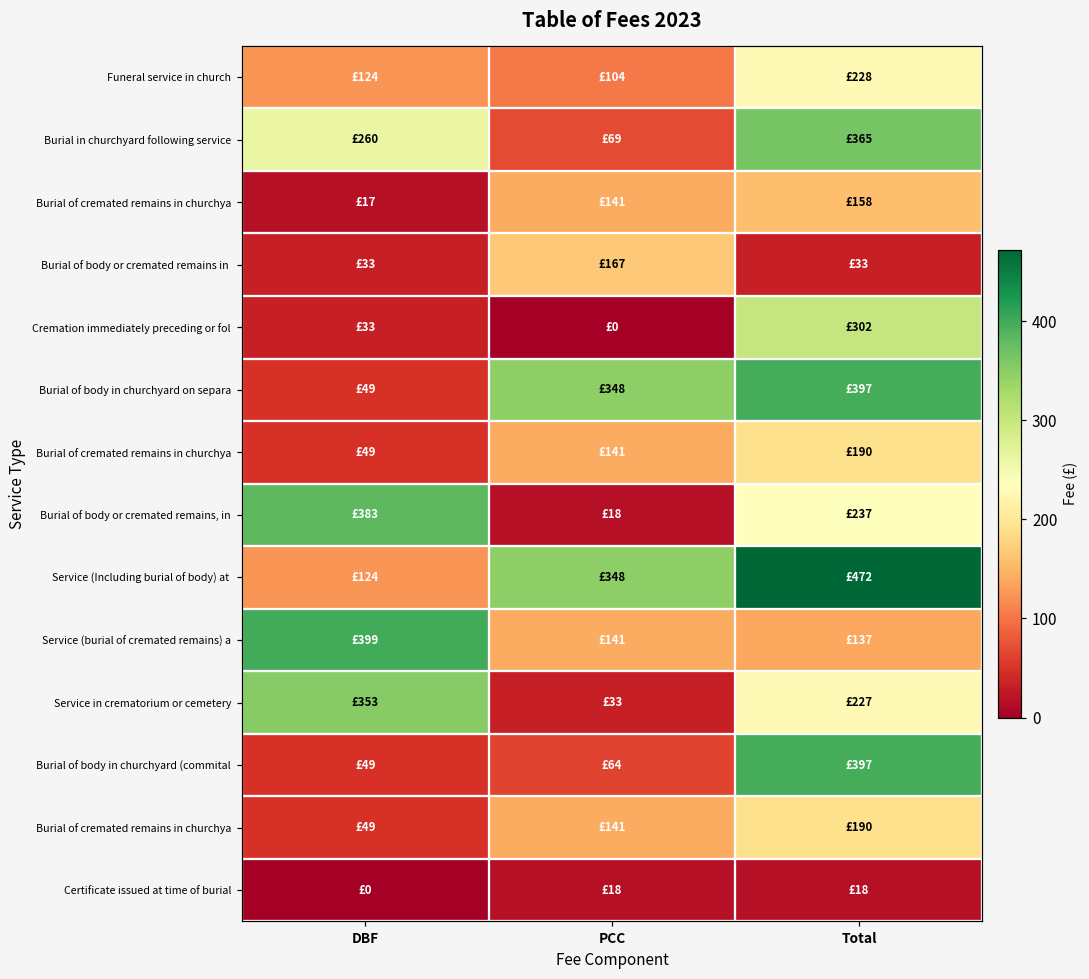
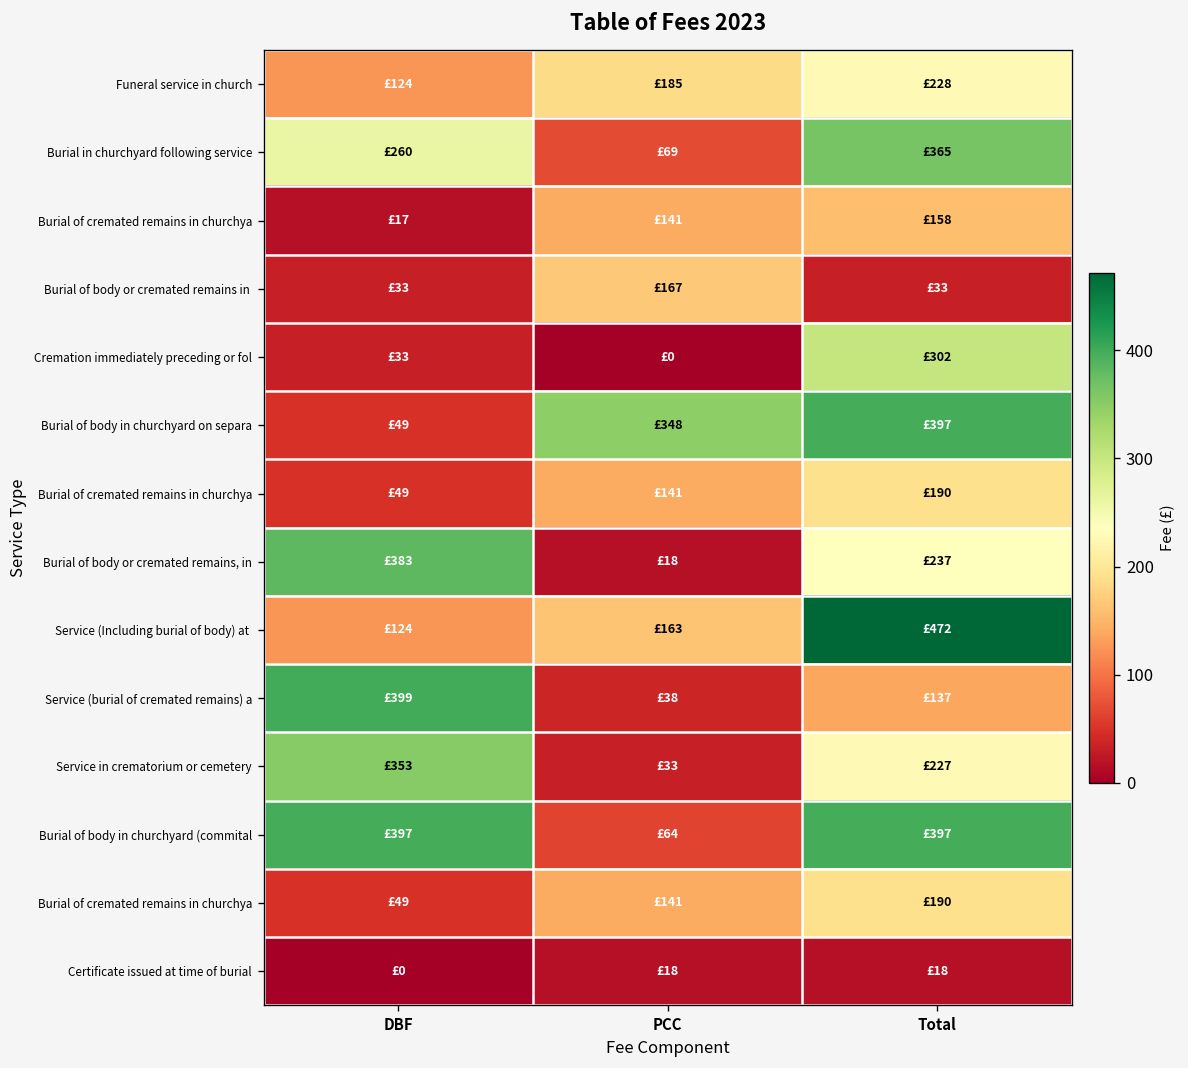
Funeral service in church, PCC: £104 -> £185
Service (Including burial of body) at, PCC: £348 -> £163
Service (burial of cremated remains) a, PCC: £141 -> £38
Burial of body in churchyard (commital, DBF: £49 -> £397
